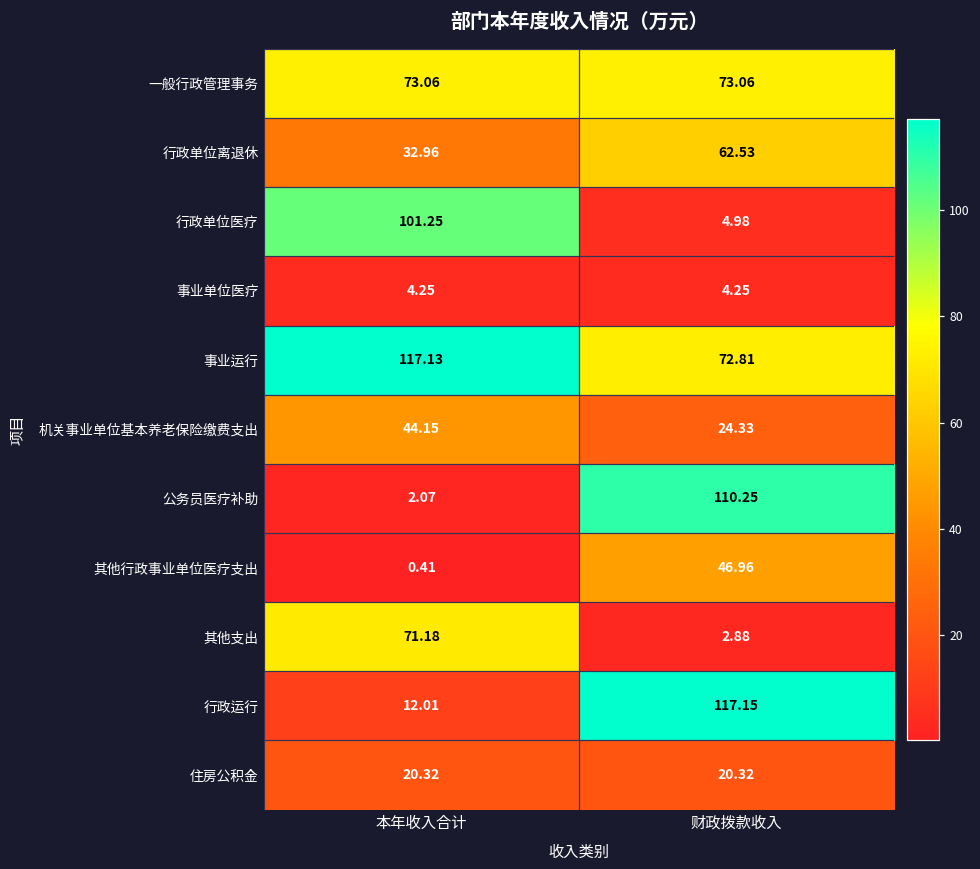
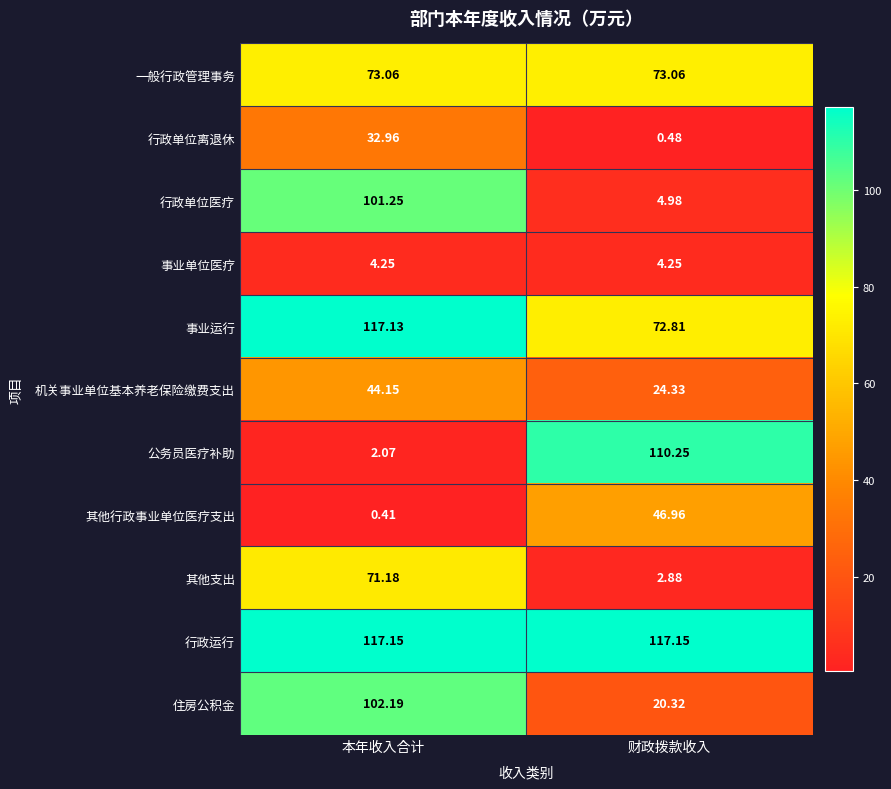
行政单位离退休, 财政拨款收入: 62.53 -> 0.48
行政运行, 本年收入合计: 12.01 -> 117.15
住房公积金, 本年收入合计: 20.32 -> 102.19
